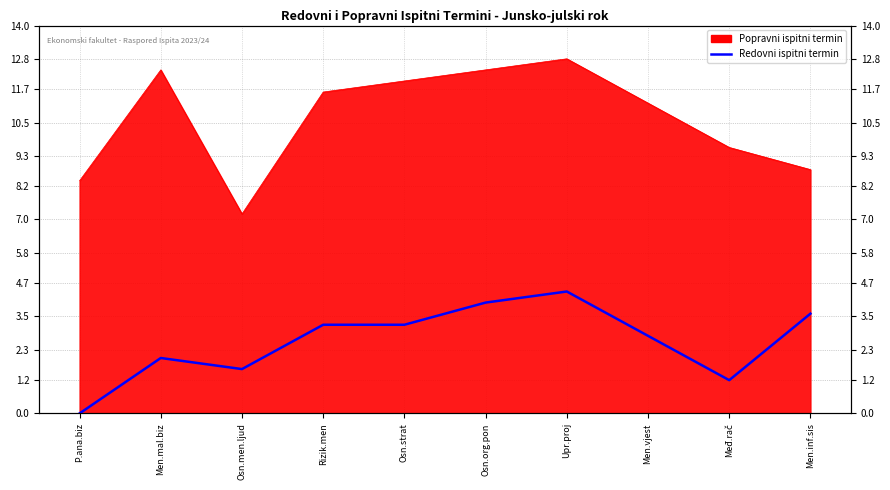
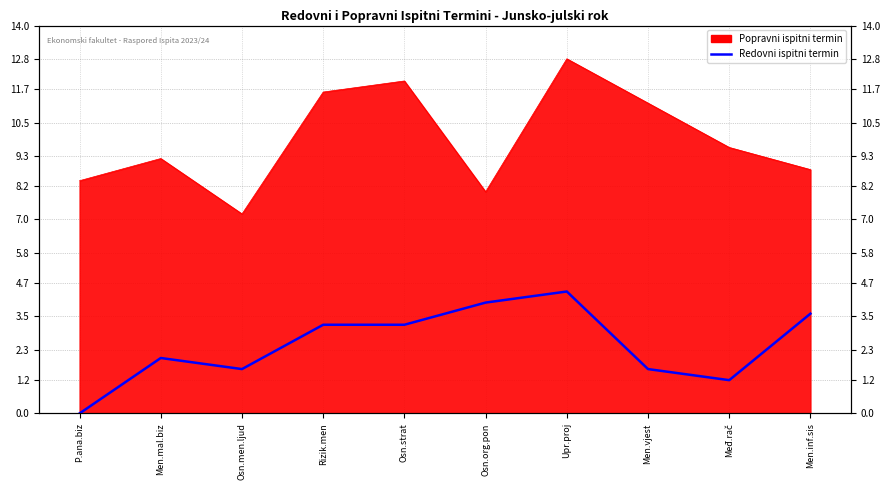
Popravni ispitni termin, Men.mal.biz: 12.4 -> 9.2
Popravni ispitni termin, Osn.org.pon: 12.4 -> 8.0
Redovni ispitni termin, Men.vjest: 2.8 -> 1.6
